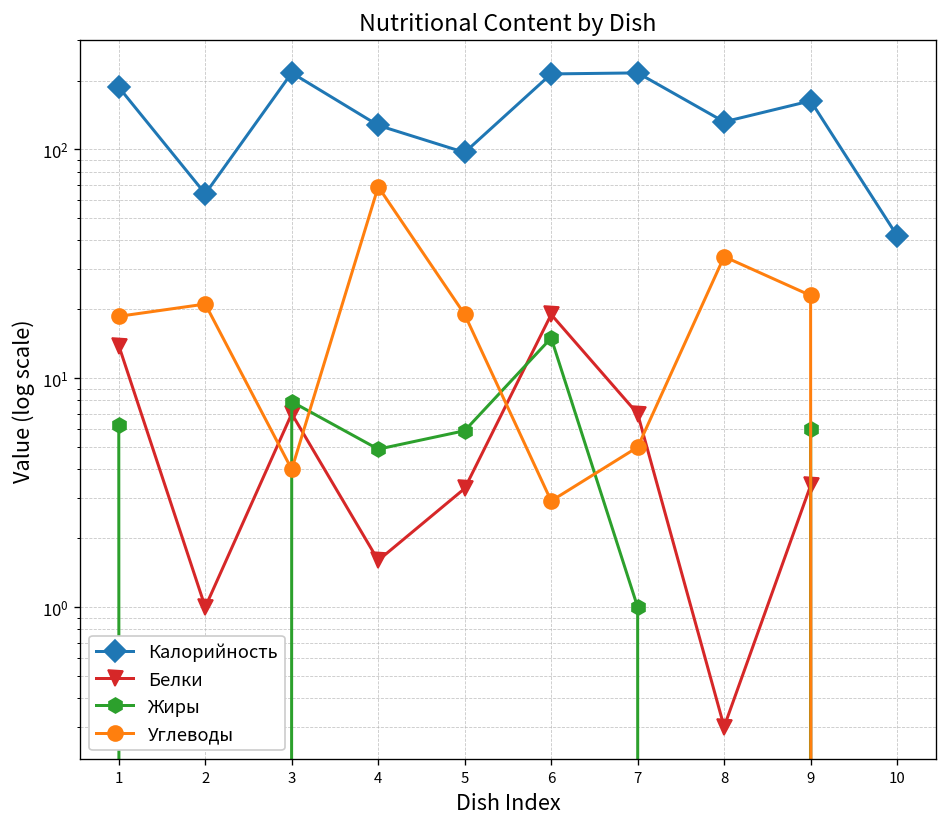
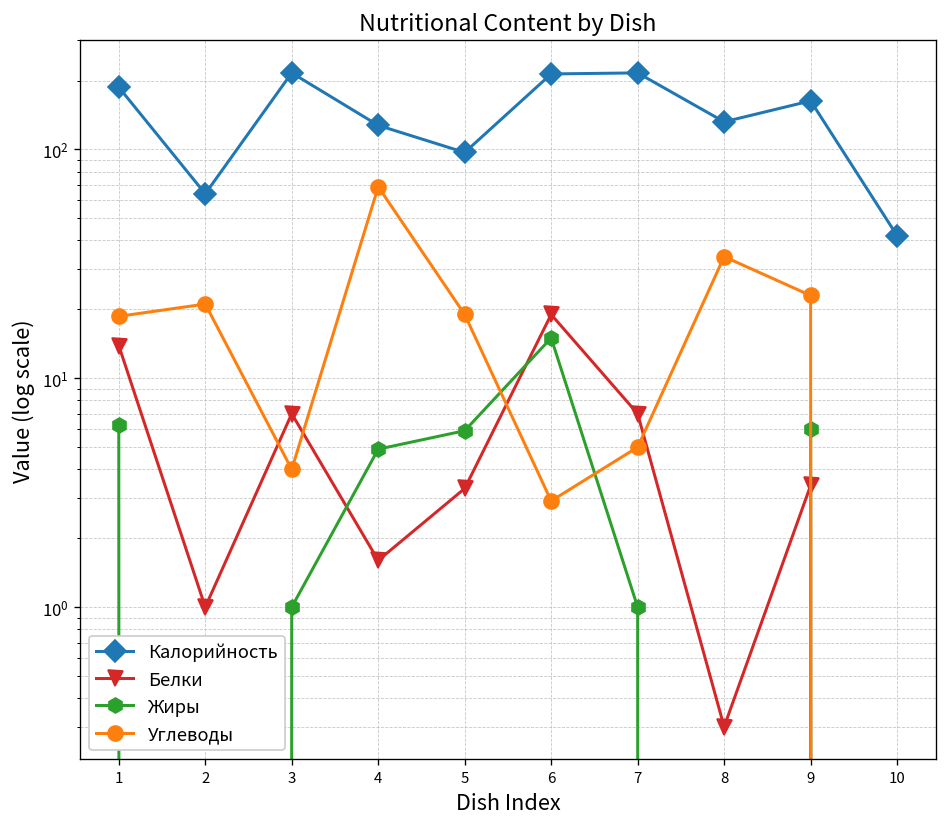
Жиры, 3: 7.9 -> 1.0
